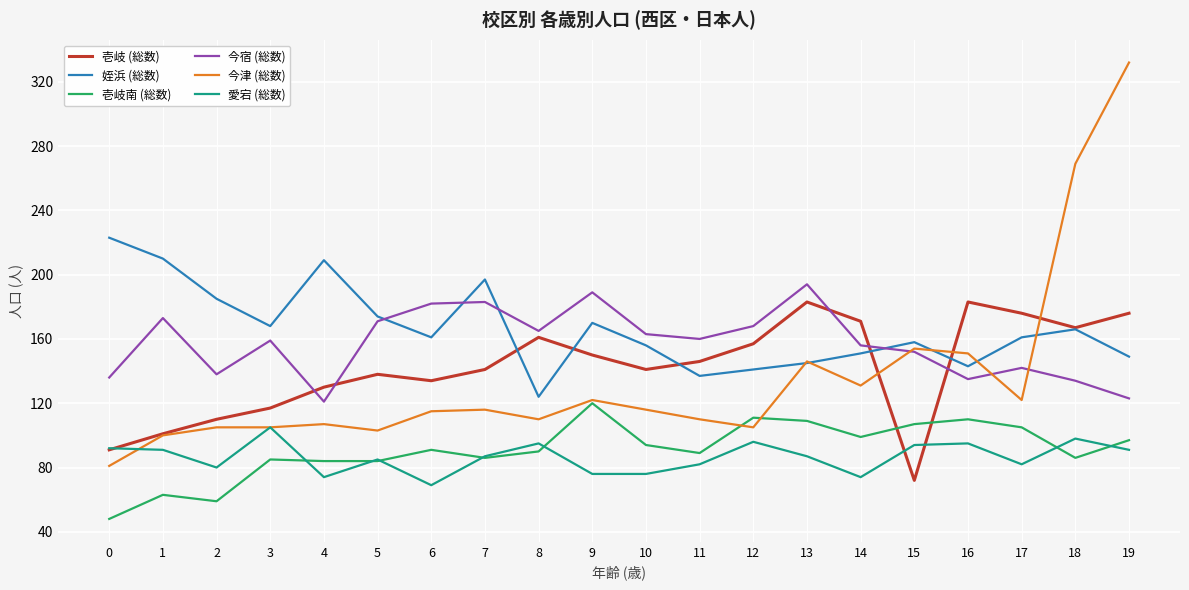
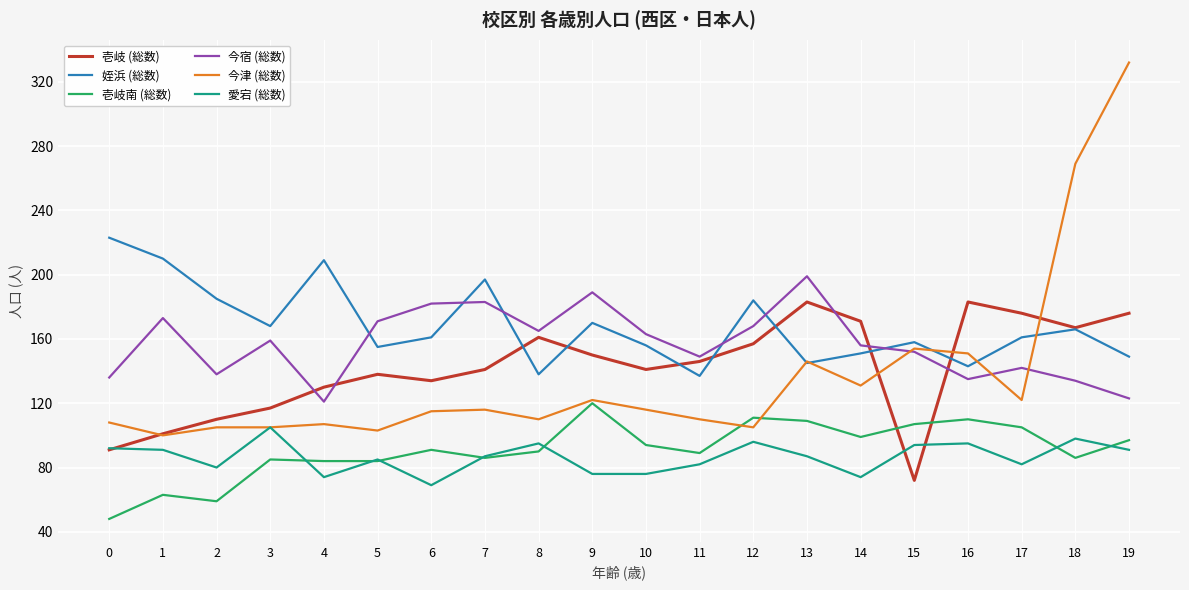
今津 (総数), 0: 81 -> 108
姪浜 (総数), 5: 174 -> 155
姪浜 (総数), 8: 124 -> 138
今宿 (総数), 11: 160 -> 149
姪浜 (総数), 12: 141 -> 184
今宿 (総数), 13: 194 -> 199
